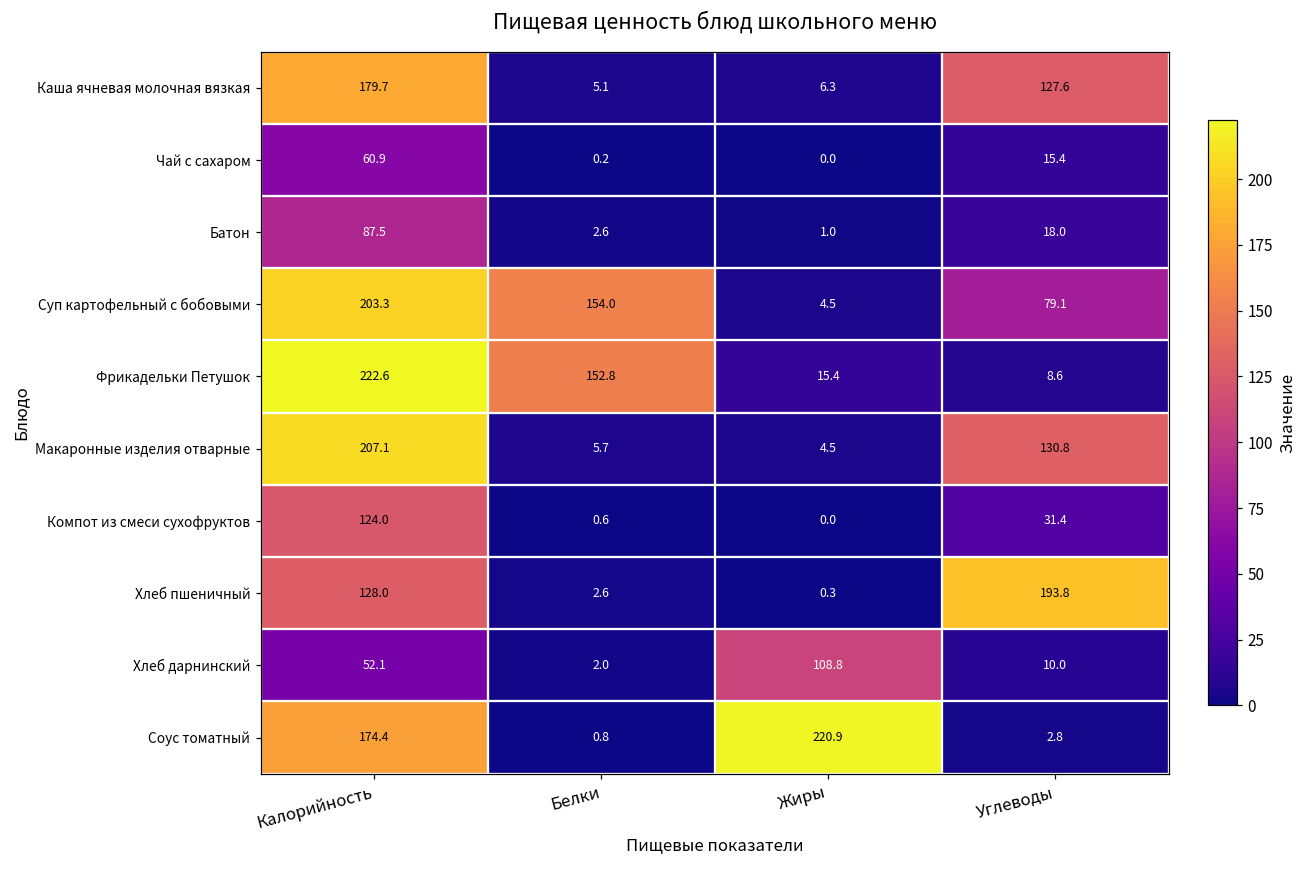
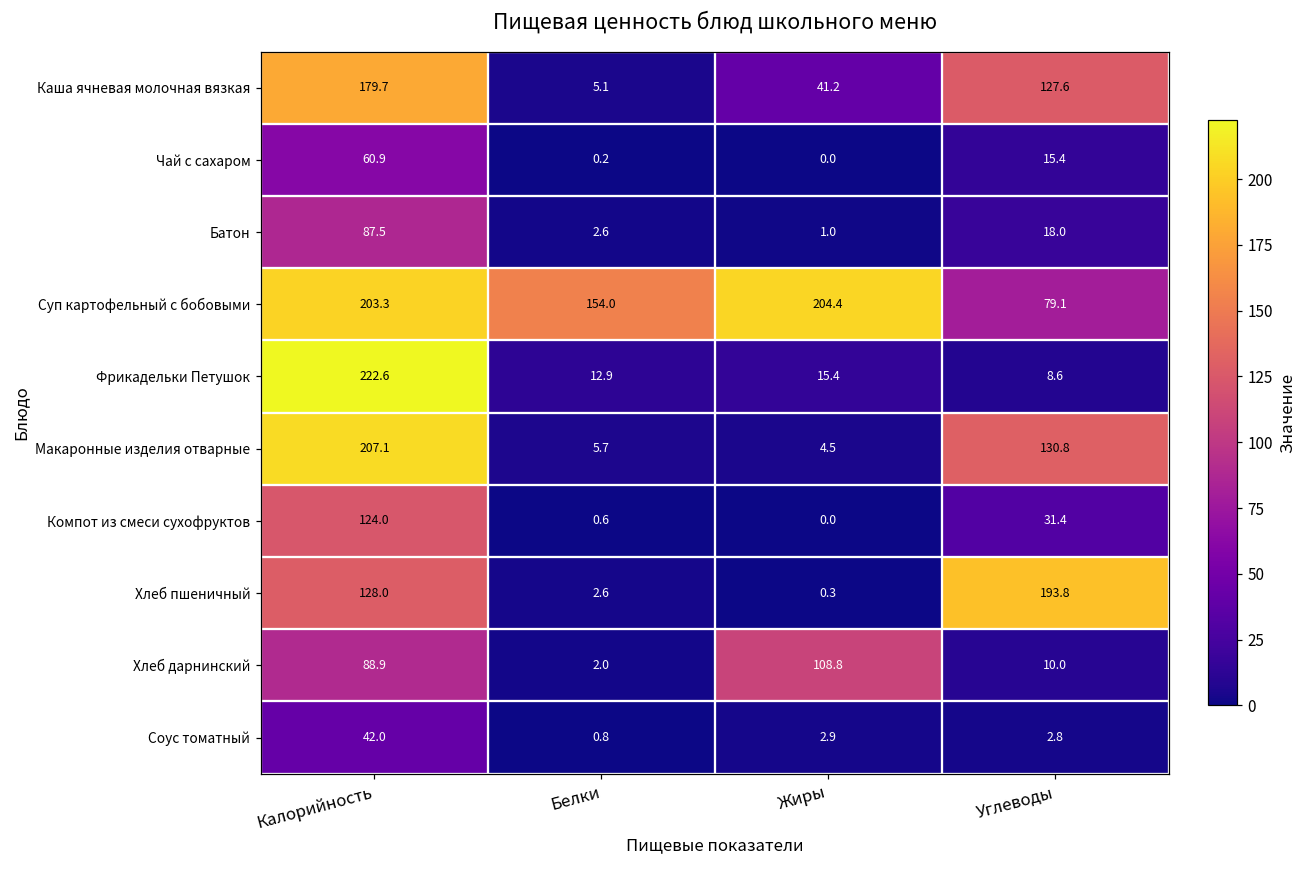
Каша ячневая молочная вязкая, Жиры: 6.3 -> 41.2
Суп картофельный с бобовыми, Жиры: 4.5 -> 204.4
Фрикадельки Петушок, Белки: 152.8 -> 12.9
Хлеб дарнинский, Калорийность: 52.1 -> 88.9
Соус томатный, Калорийность: 174.4 -> 42.0
Соус томатный, Жиры: 220.9 -> 2.9
